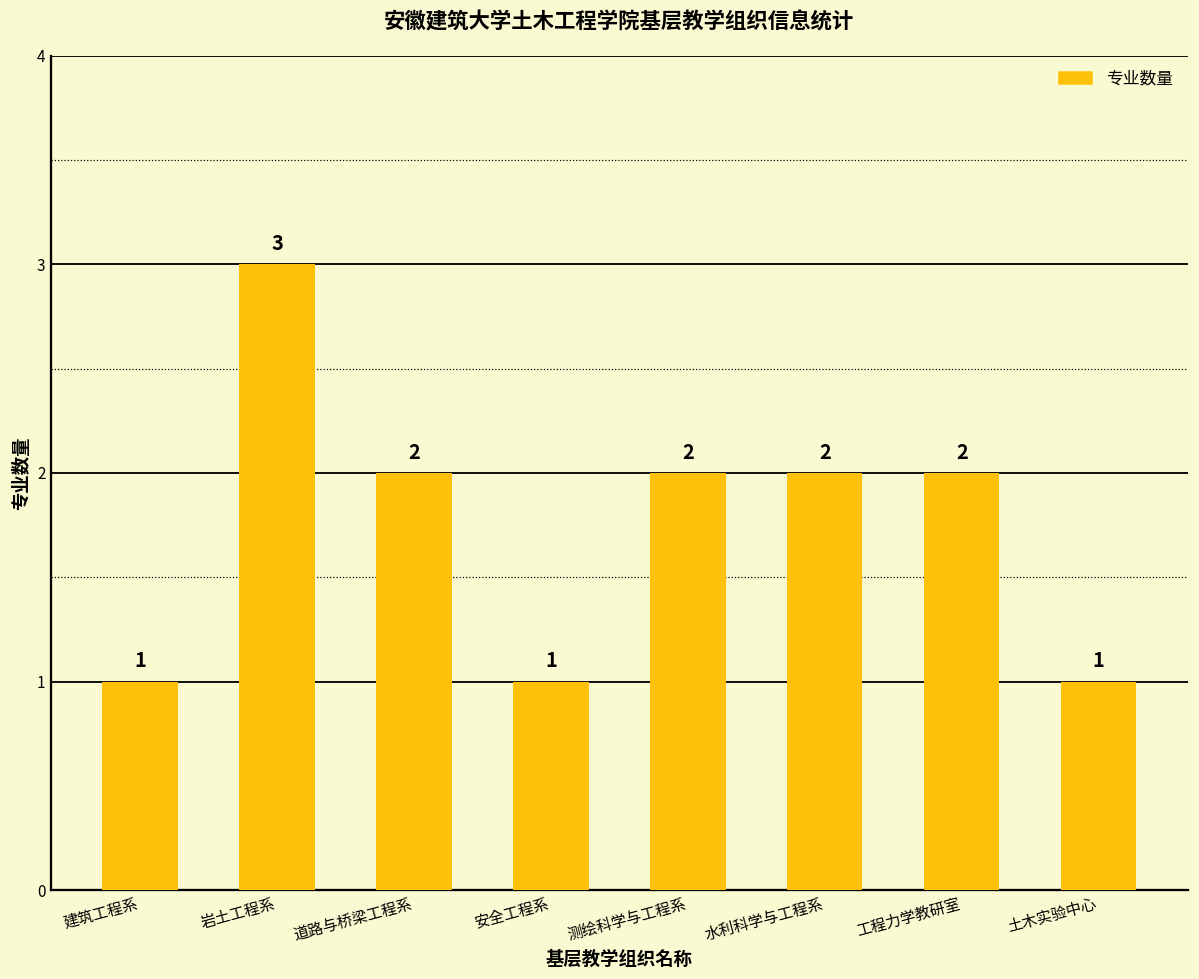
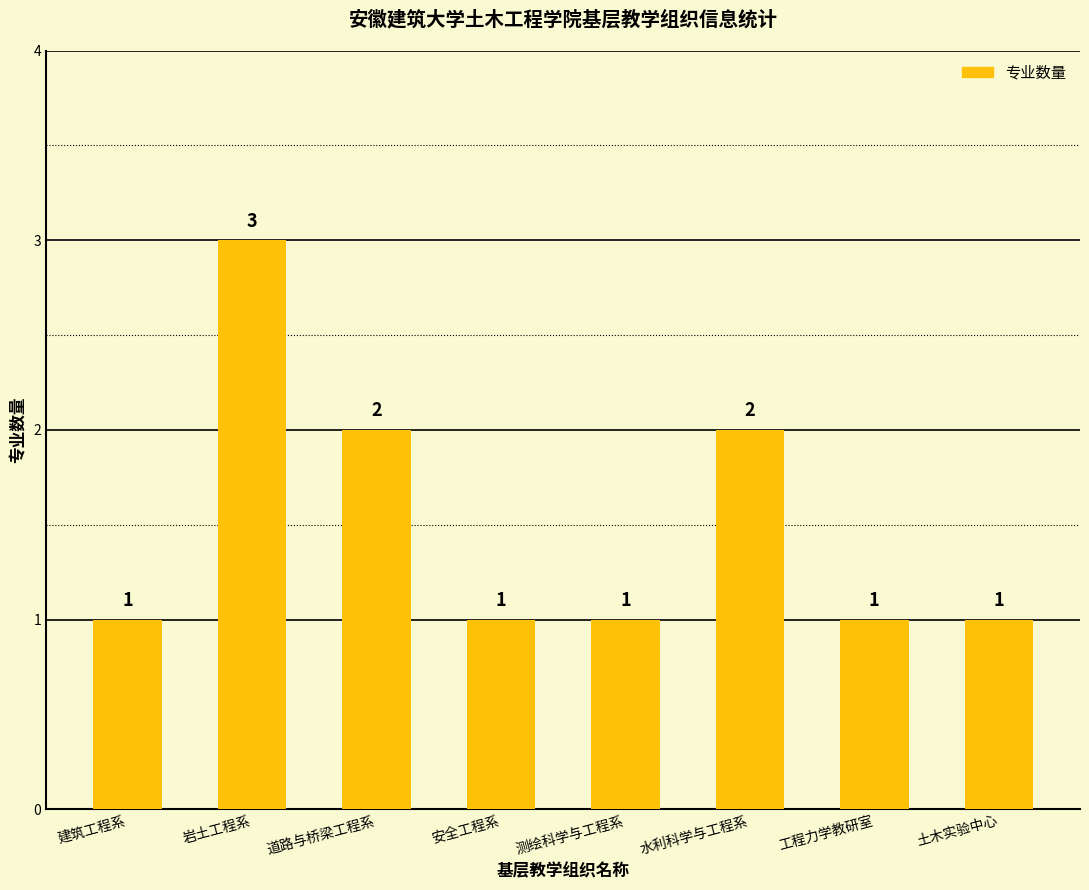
测绘科学与工程系: 2 -> 1
工程力学教研室: 2 -> 1
